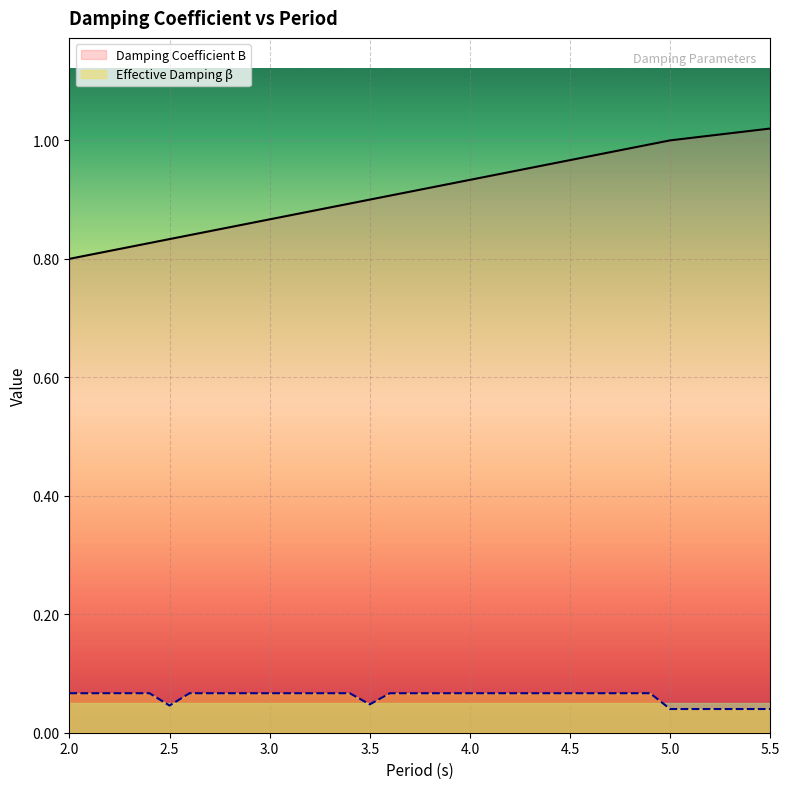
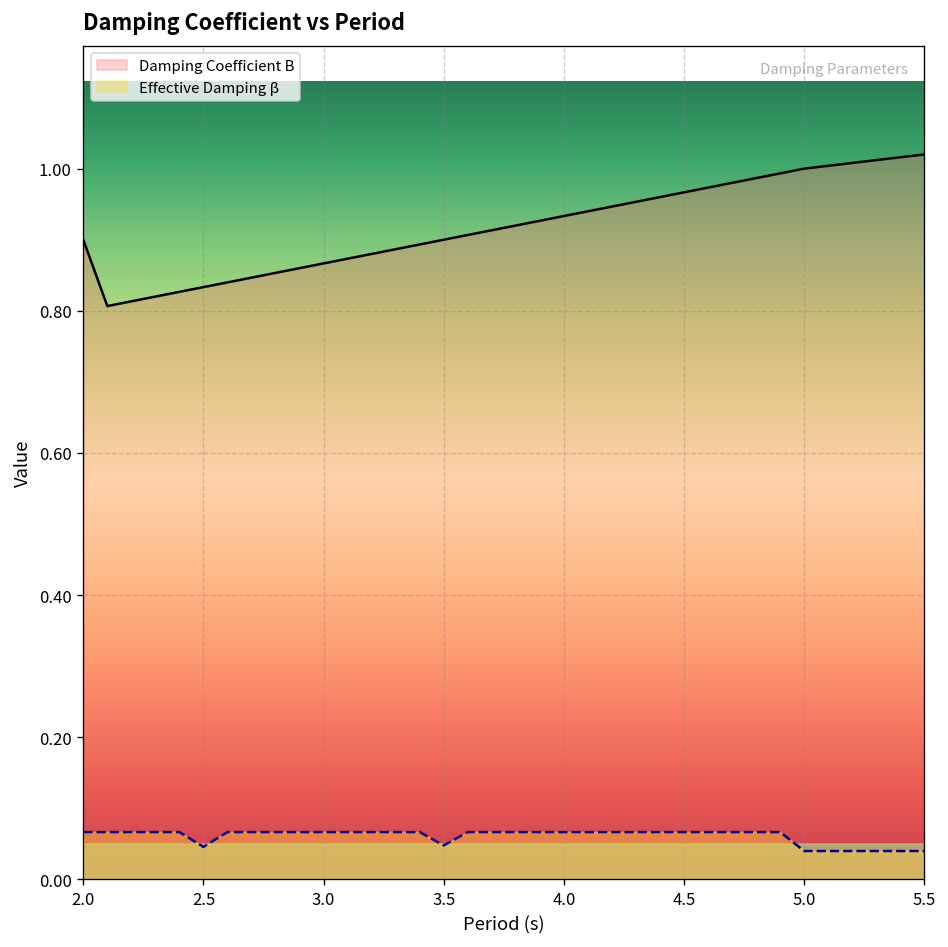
Damping Coefficient B, 2.0: 0.8 -> 0.9
